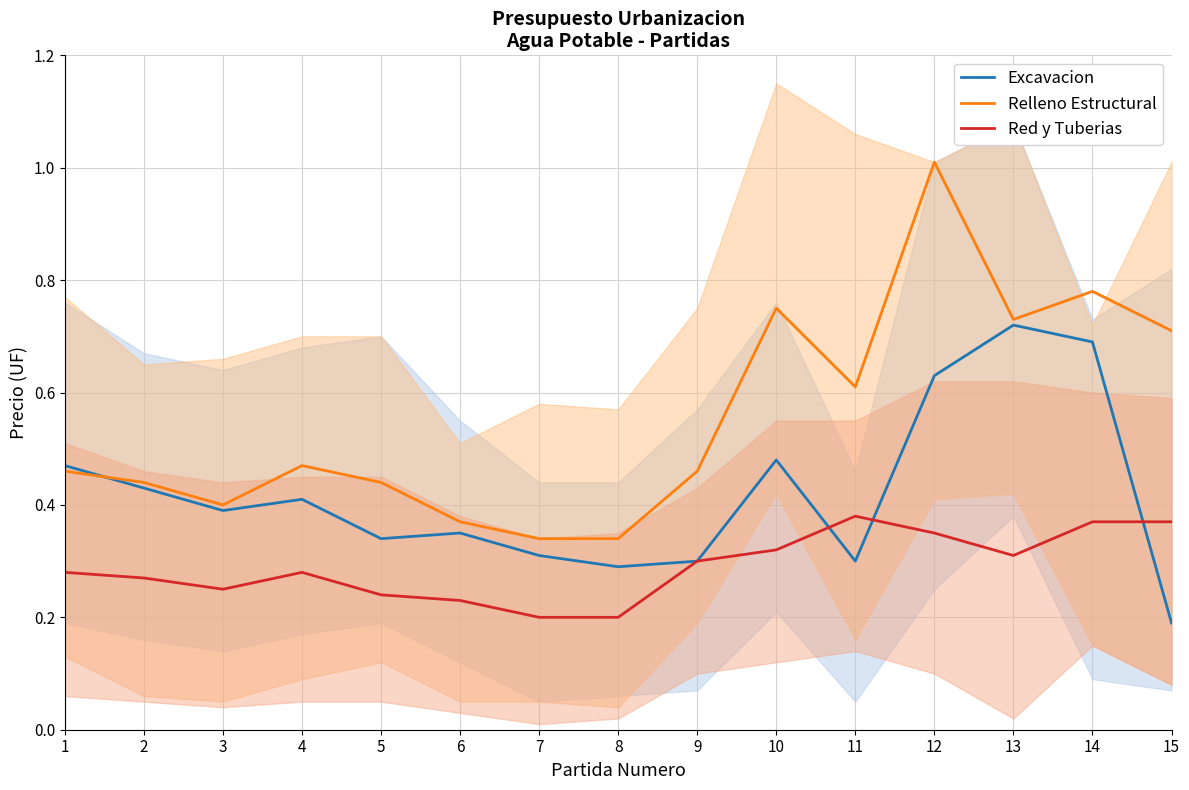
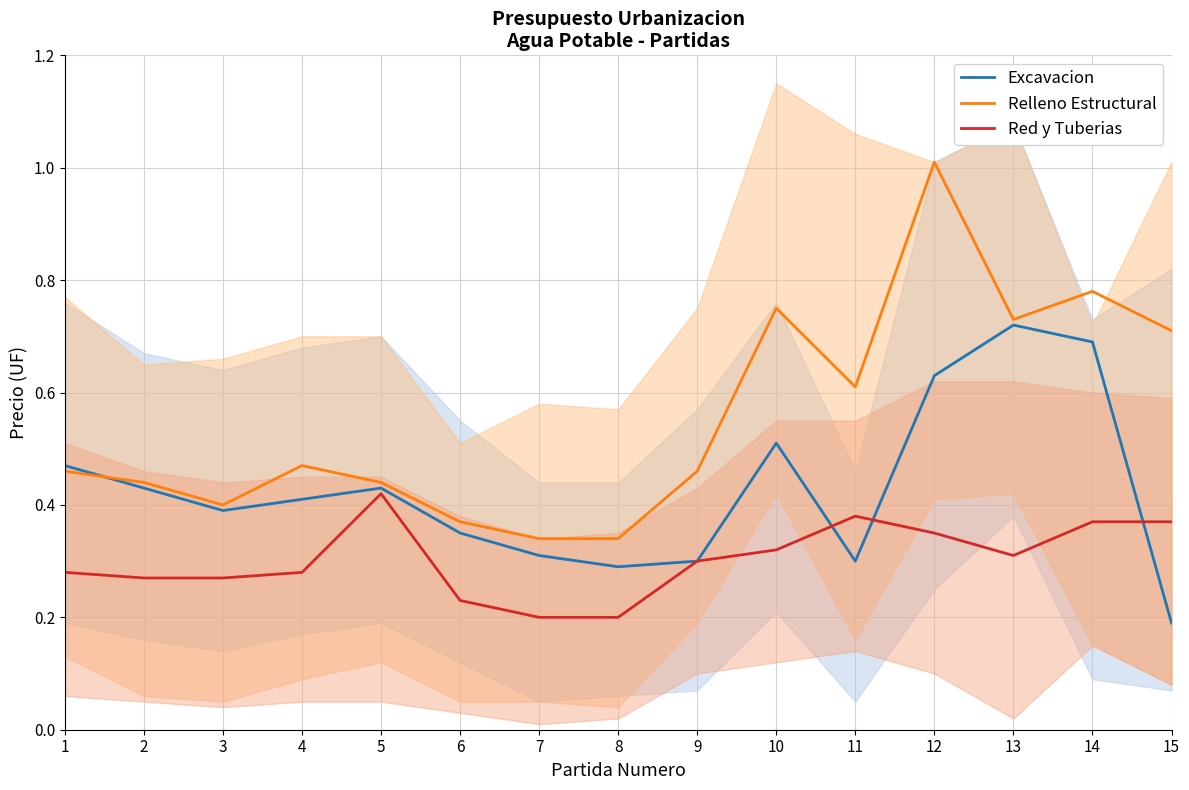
Red y Tuberias, 3: 0.25 -> 0.27
Excavacion, 5: 0.34 -> 0.43
Red y Tuberias, 5: 0.24 -> 0.42
Excavacion, 10: 0.48 -> 0.51
